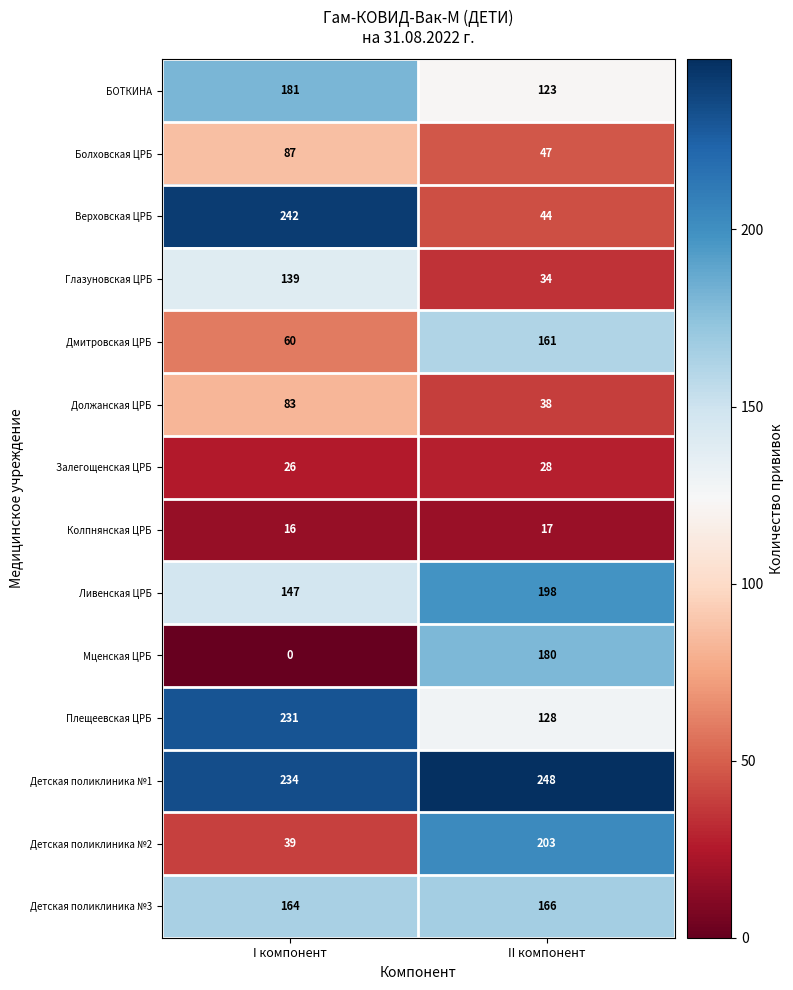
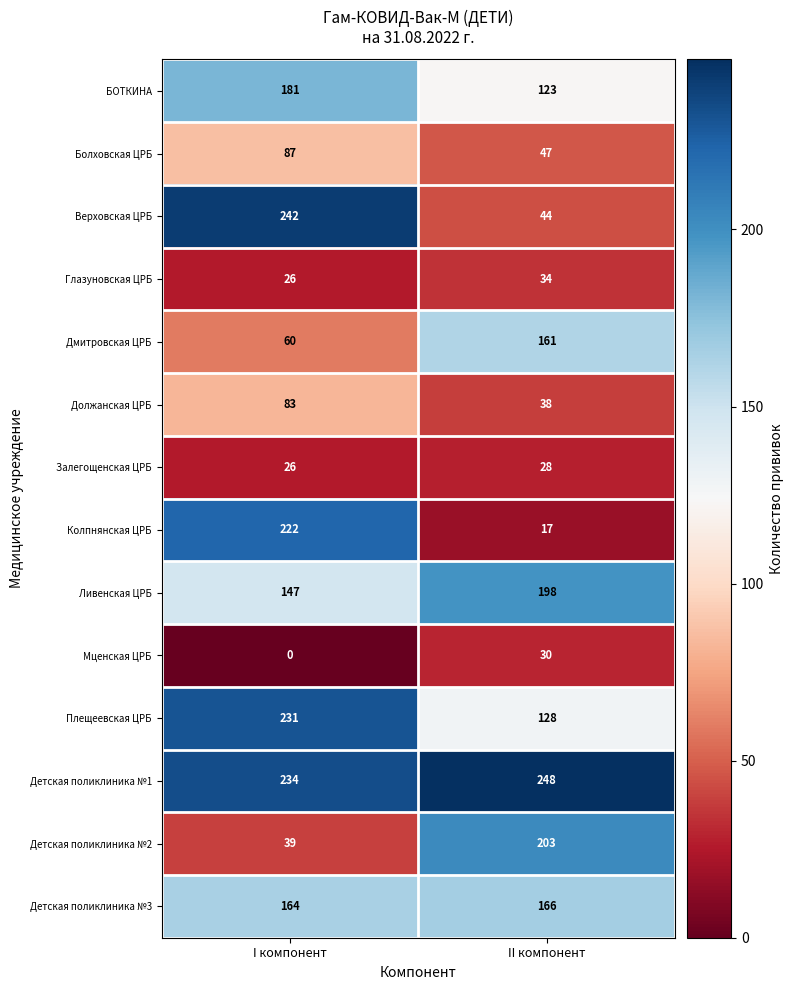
Глазуновская ЦРБ, I компонент: 139 -> 26
Колпнянская ЦРБ, I компонент: 16 -> 222
Мценская ЦРБ, II компонент: 180 -> 30
